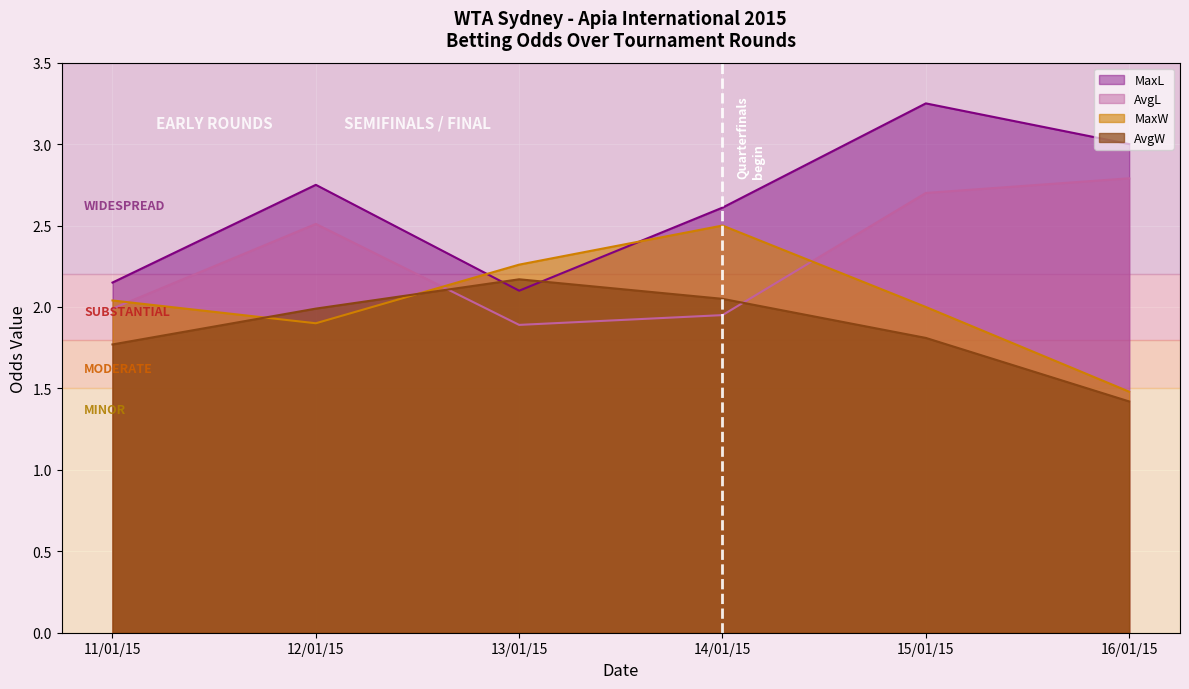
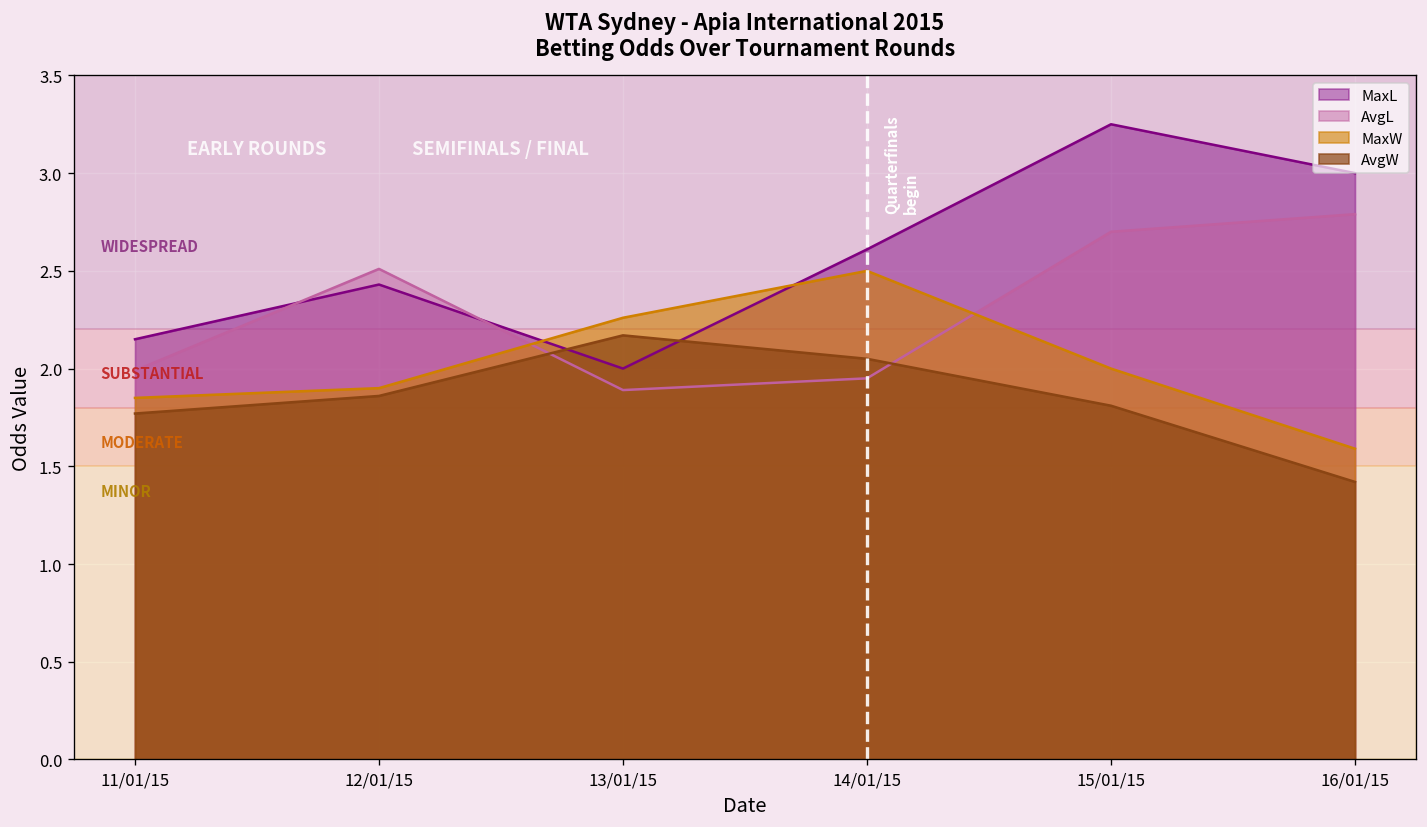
MaxW, 11/01/15: 2.04 -> 1.85
MaxL, 12/01/15: 2.75 -> 2.43
AvgW, 12/01/15: 1.99 -> 1.86
MaxL, 13/01/15: 2.1 -> 2.0
MaxW, 16/01/15: 1.48 -> 1.59
